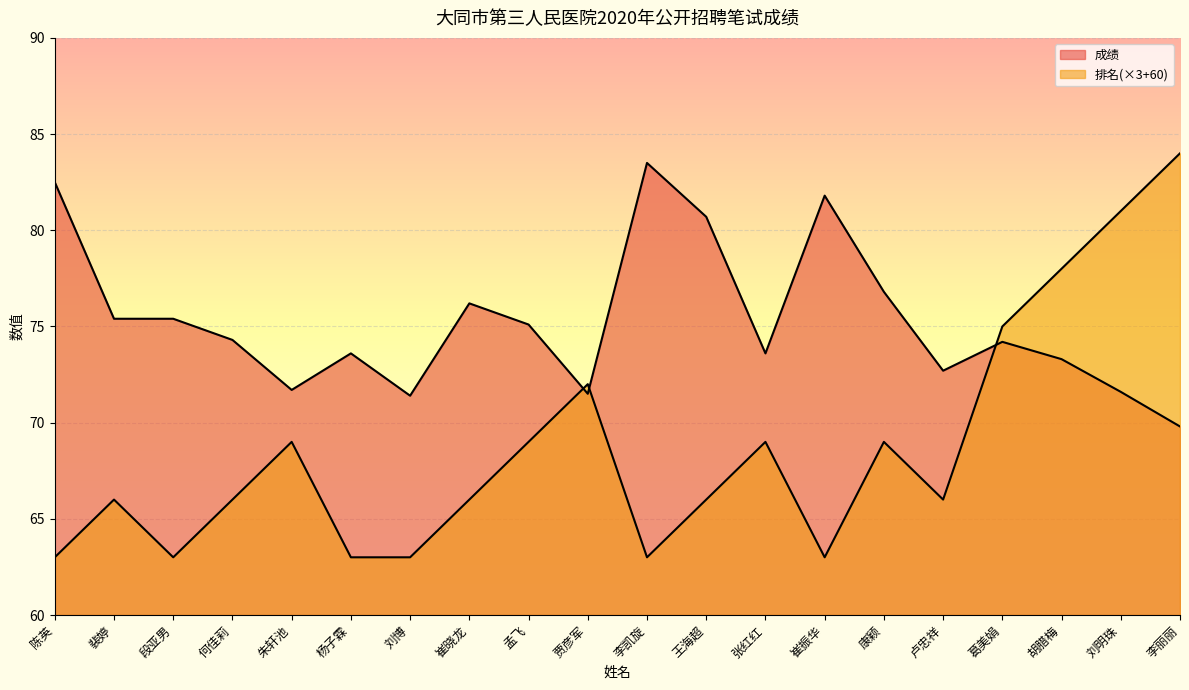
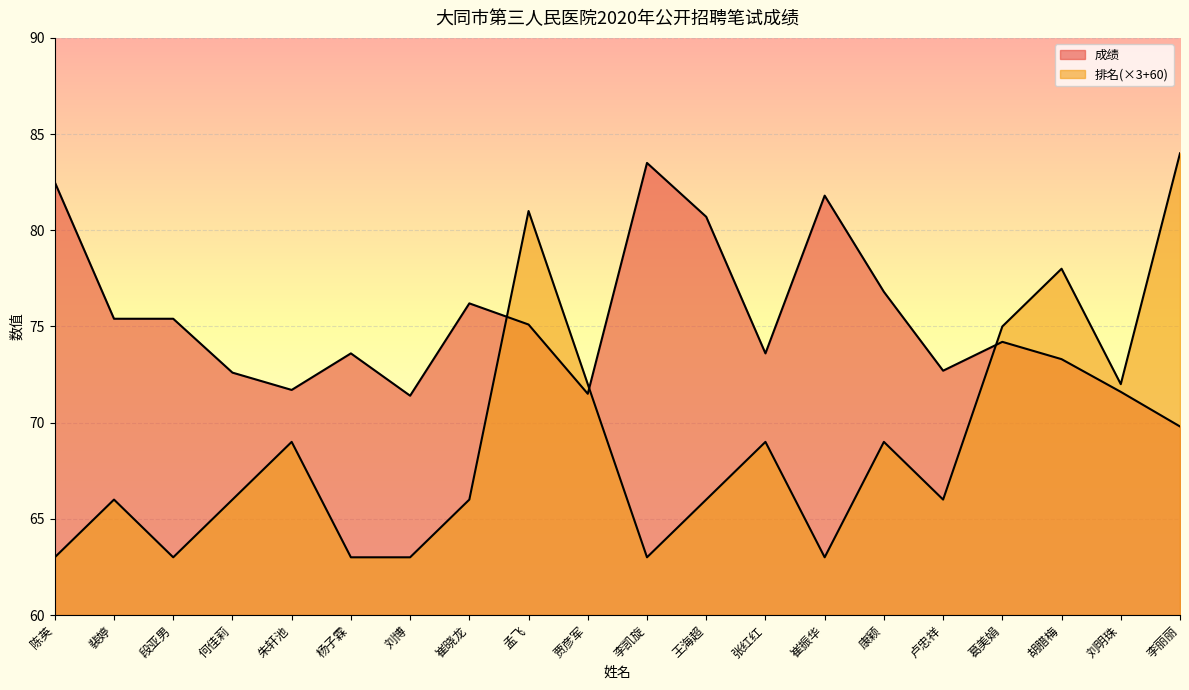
成绩, 何佳莉: 74.3 -> 72.6
排名(×3+60), 孟飞: 69.0 -> 81.0
排名(×3+60), 刘明珠: 81.0 -> 72.0
